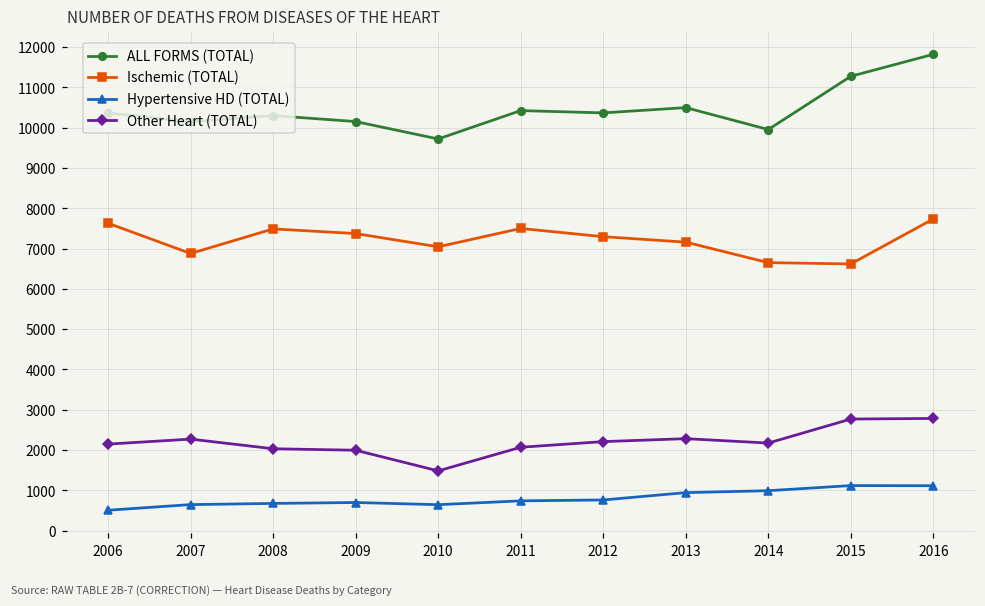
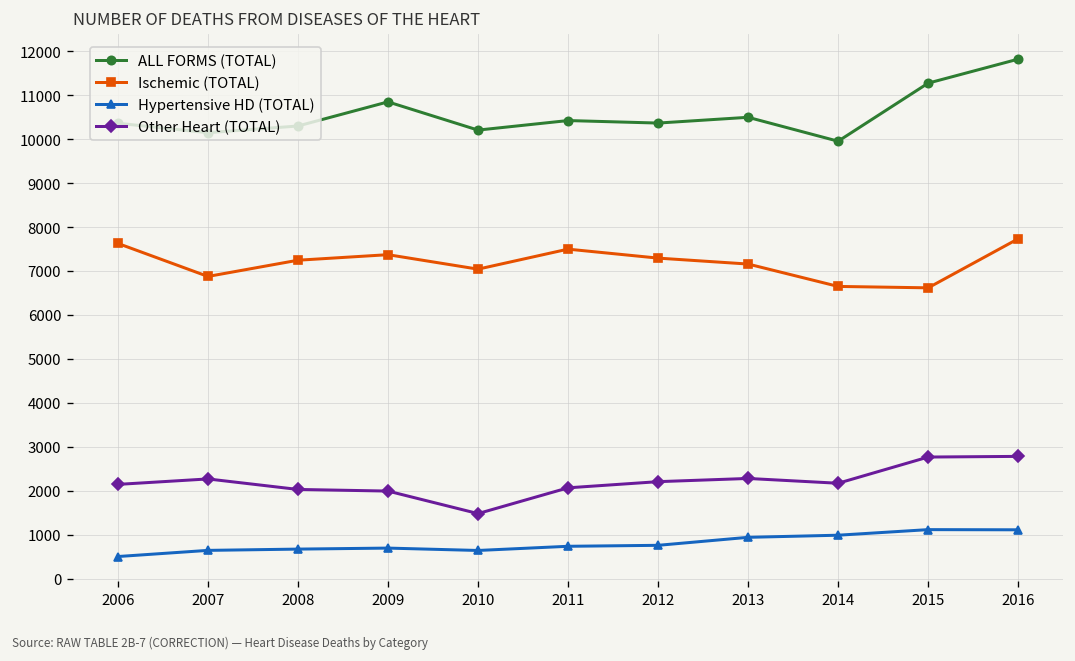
Ischemic (TOTAL), 2008: 7500 -> 7200
ALL FORMS (TOTAL), 2009: 10200 -> 10800
ALL FORMS (TOTAL), 2010: 9700 -> 10200
